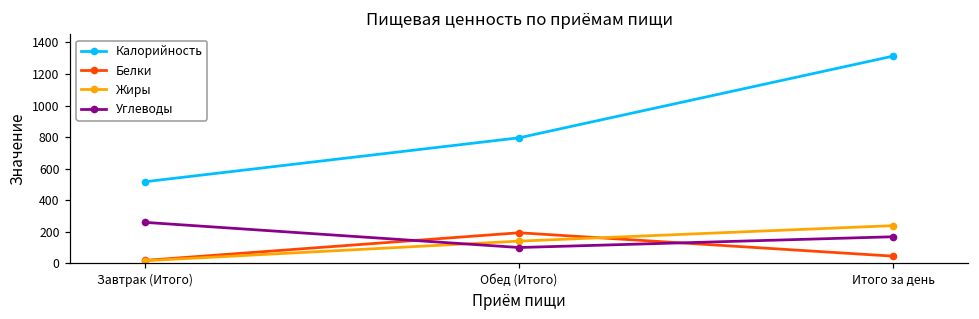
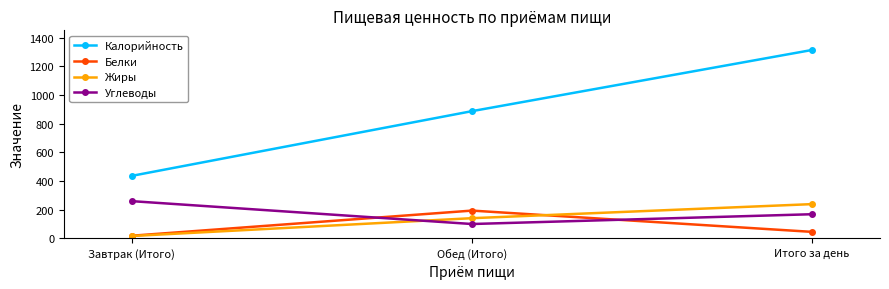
Калорийность, Завтрак (Итого): 520 -> 440
Калорийность, Обед (Итого): 800 -> 890
